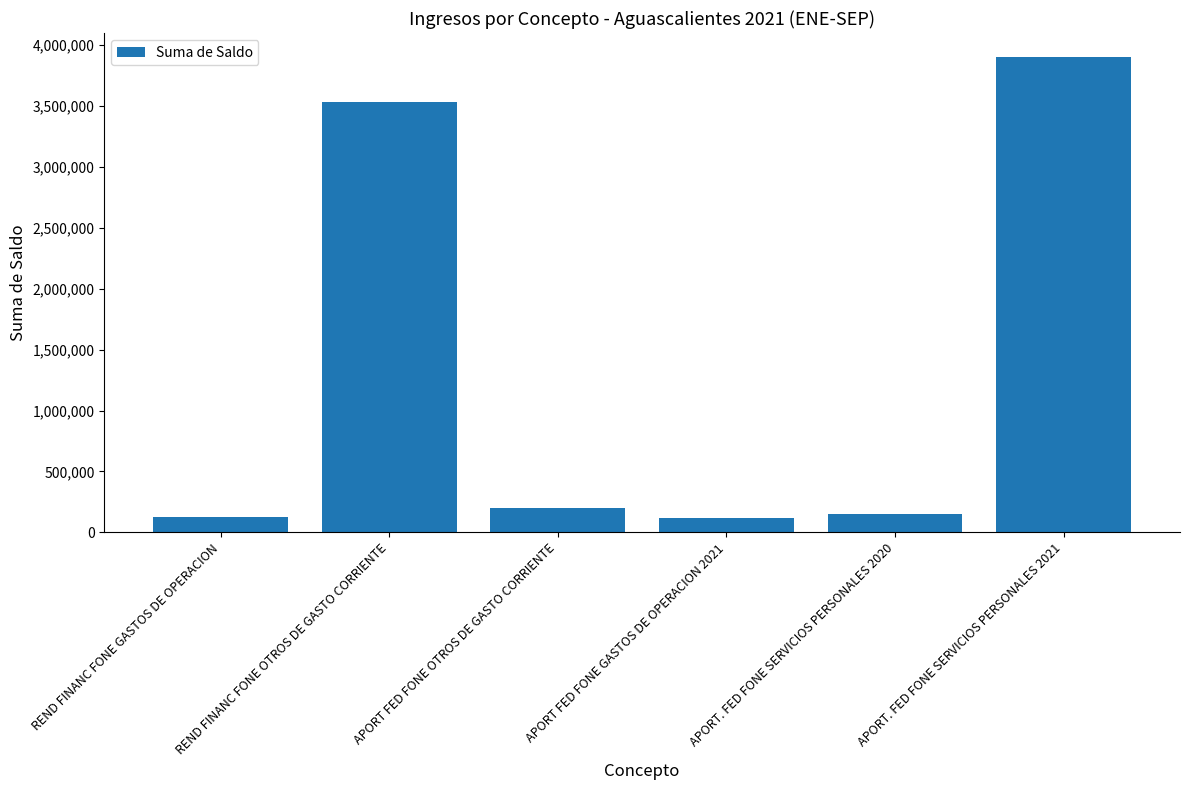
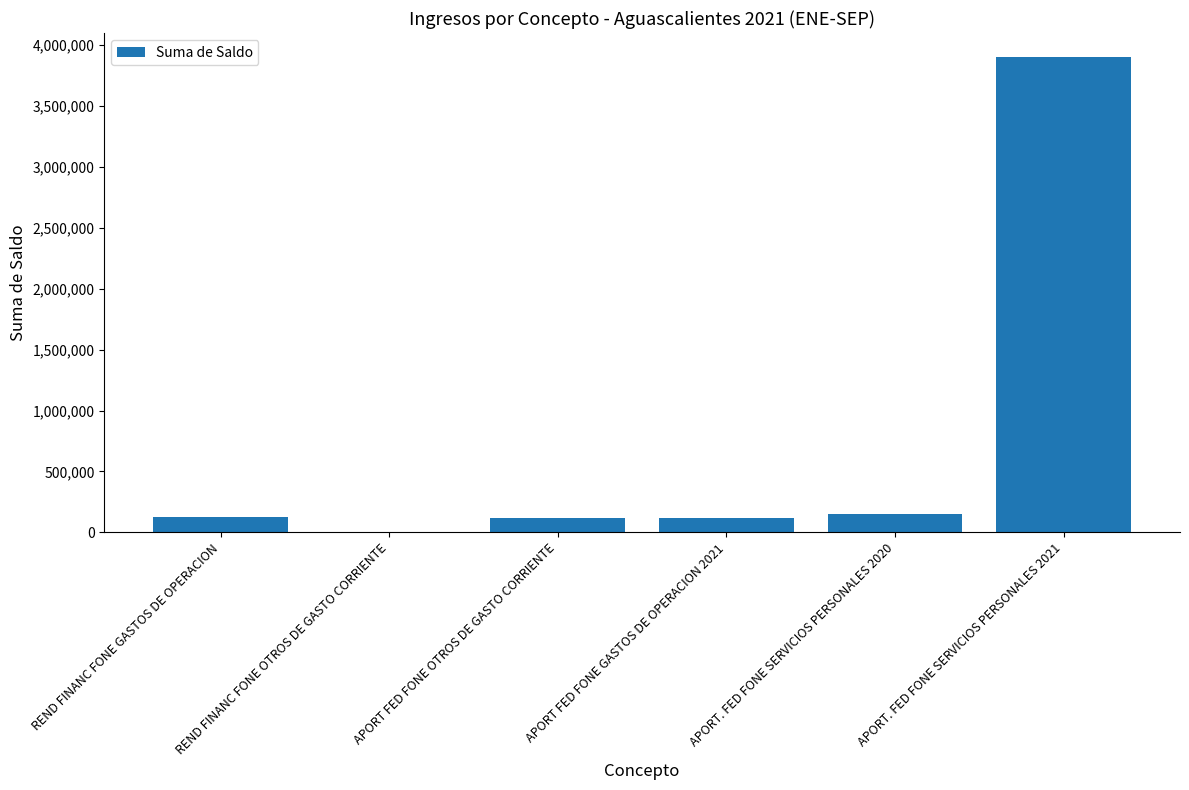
REND FINANC FONE OTROS DE GASTO CORRIENTE: 3,530,000 -> 0
APORT FED FONE OTROS DE GASTO CORRIENTE: 200,000 -> 120,000
